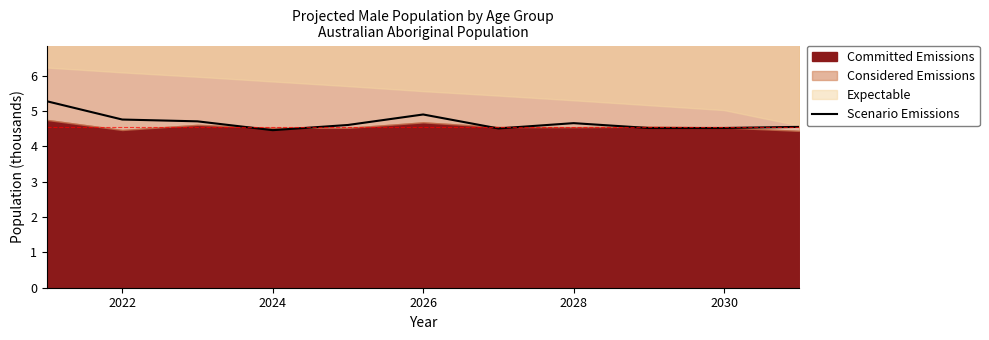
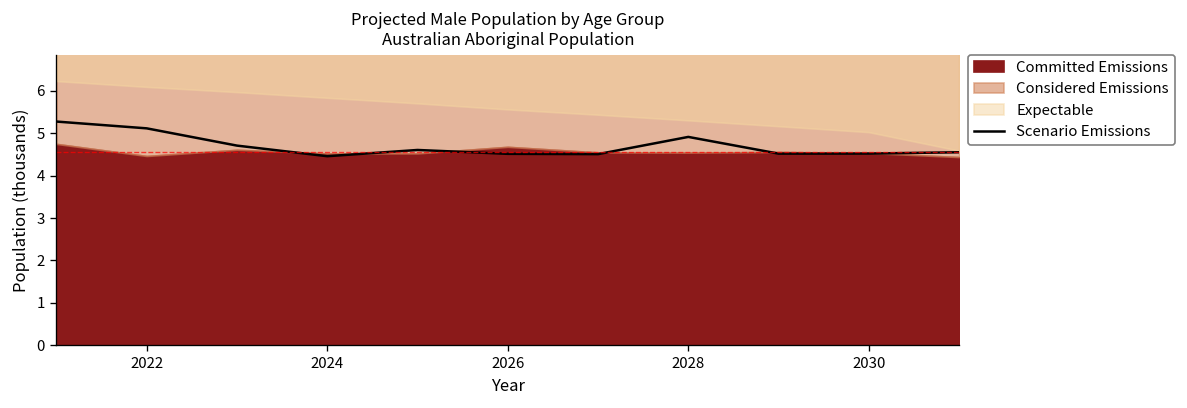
Scenario Emissions, 2022: 4.8 -> 5.1
Scenario Emissions, 2026: 4.9 -> 4.5
Scenario Emissions, 2028: 4.7 -> 4.9
